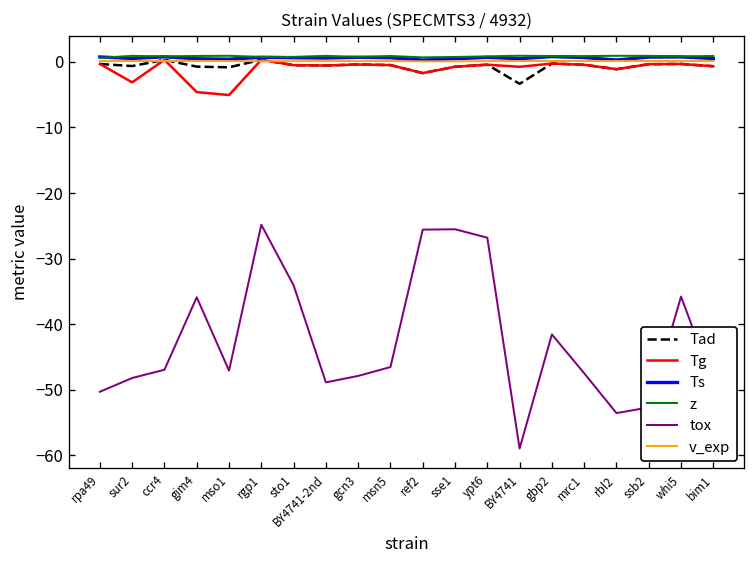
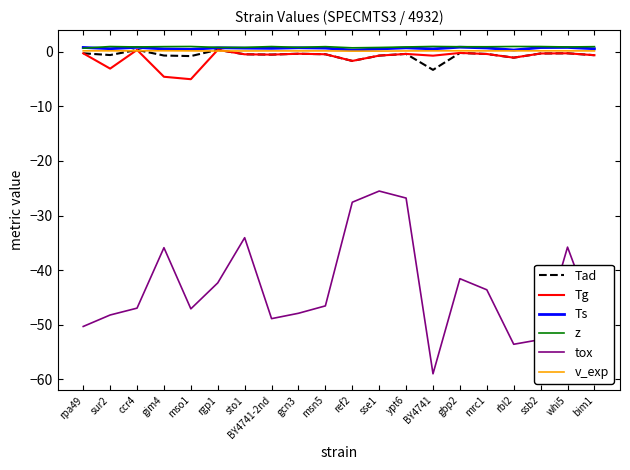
tox, rgp1: -25 -> -42
tox, ref2: -26 -> -28
tox, mrc1: -47 -> -44
